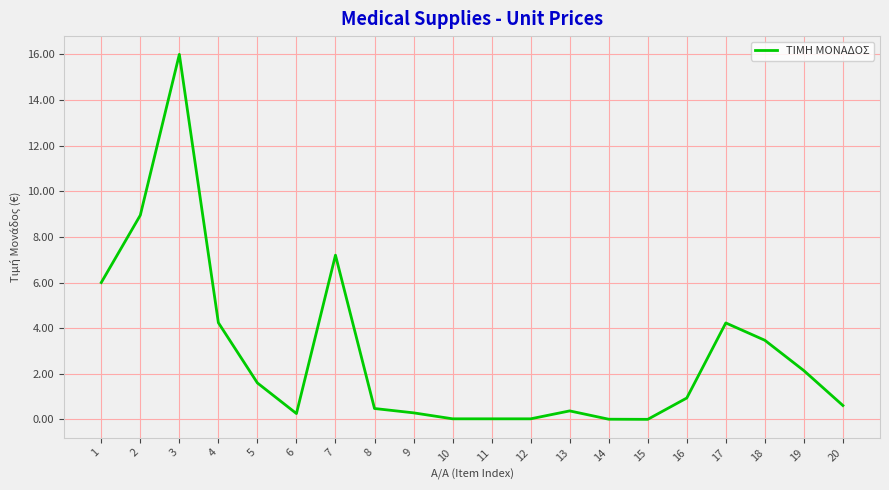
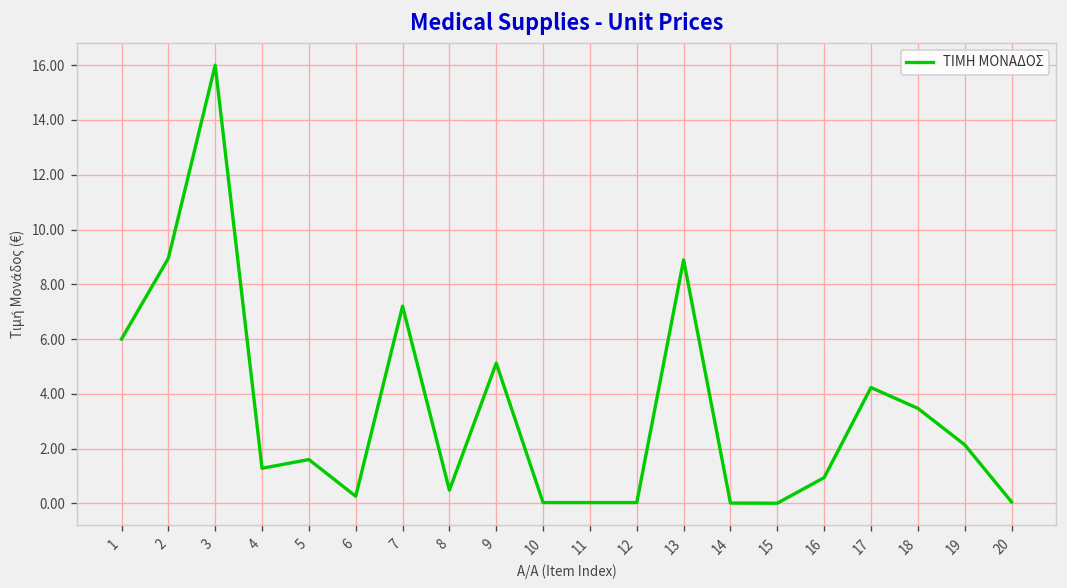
4: 4.2 -> 1.3
9: 0.3 -> 5.1
13: 0.4 -> 8.9
20: 0.6 -> 0.1
